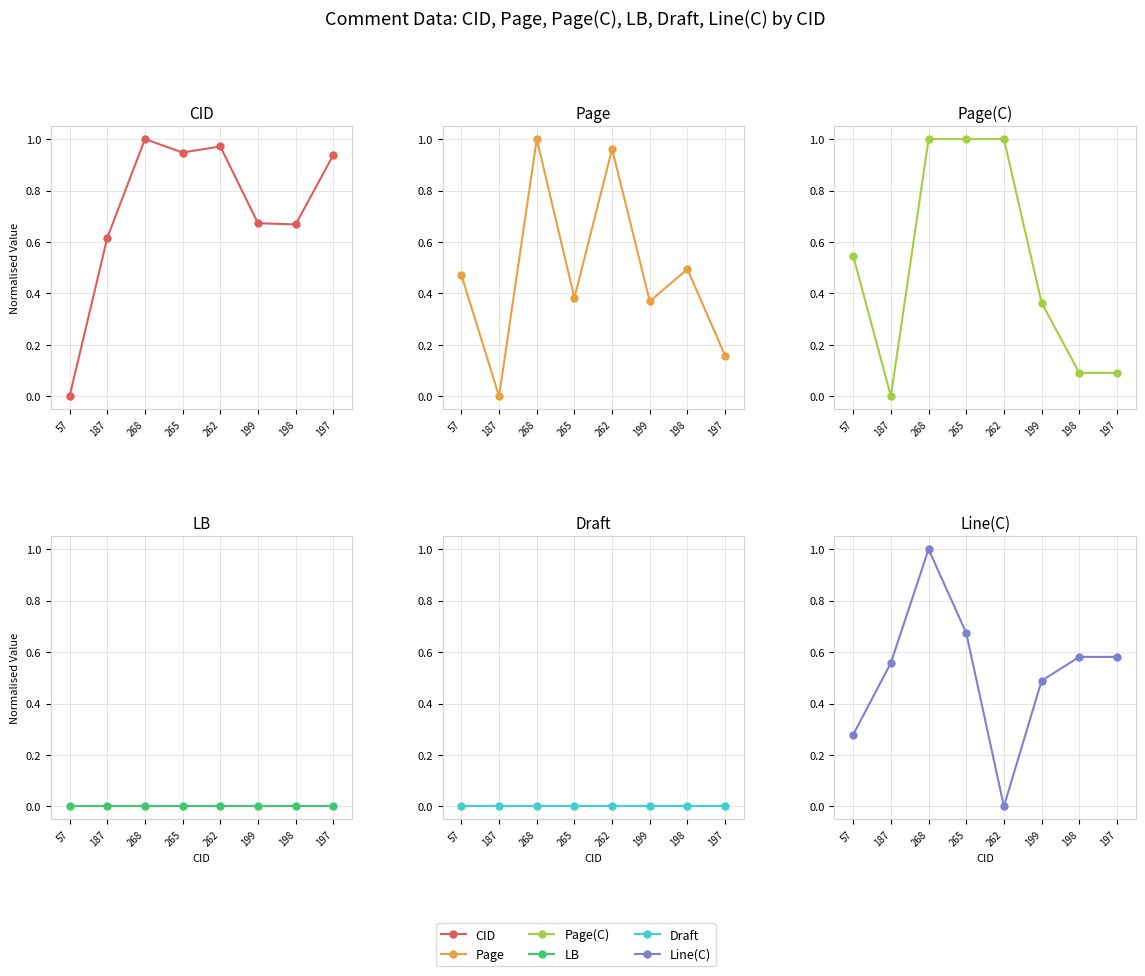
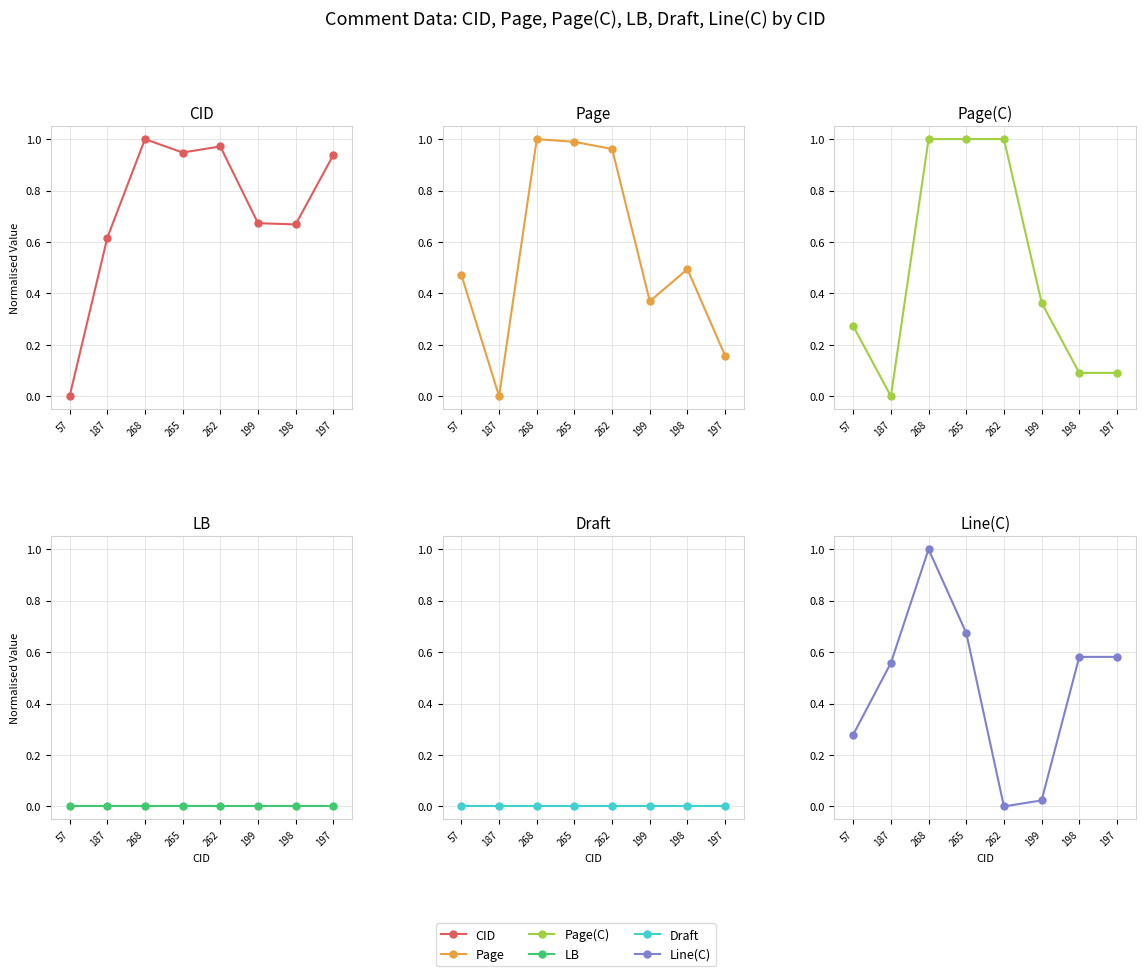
Page, 265: 0.38 -> 0.99
Page(C), 57: 0.55 -> 0.27
Line(C), 199: 0.49 -> 0.02
